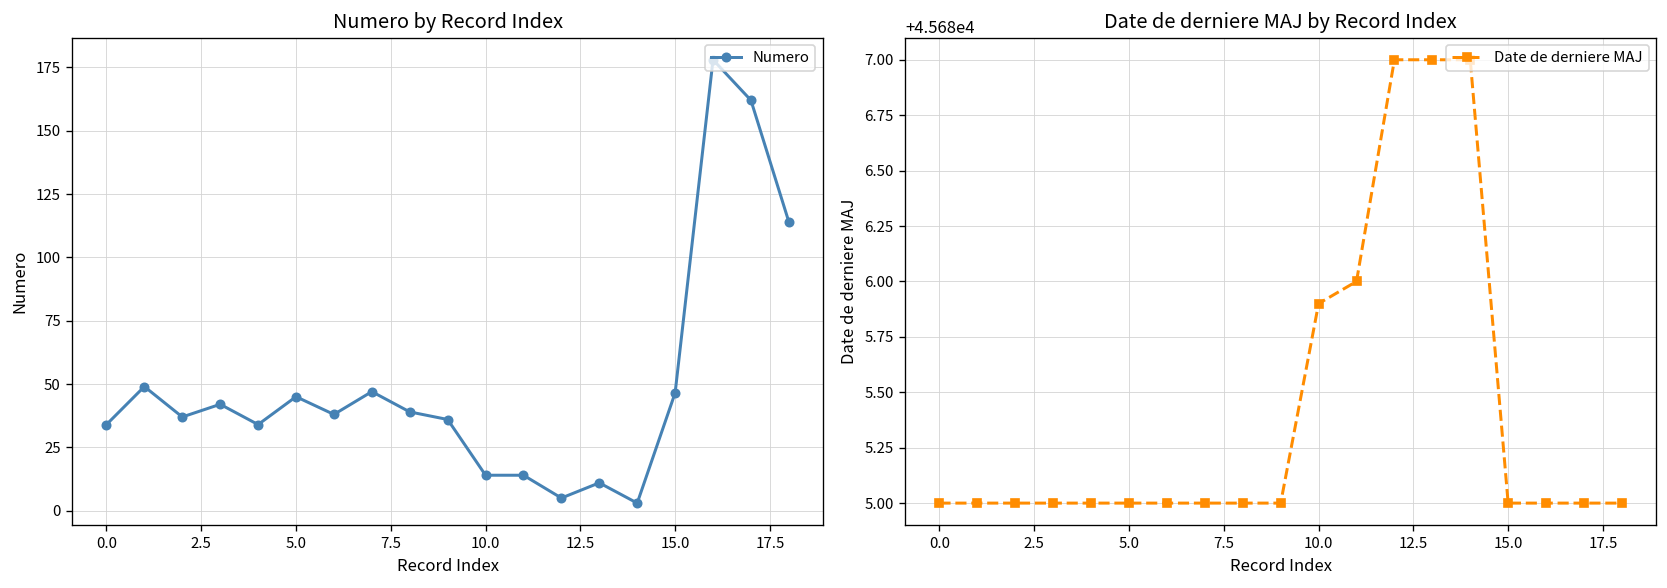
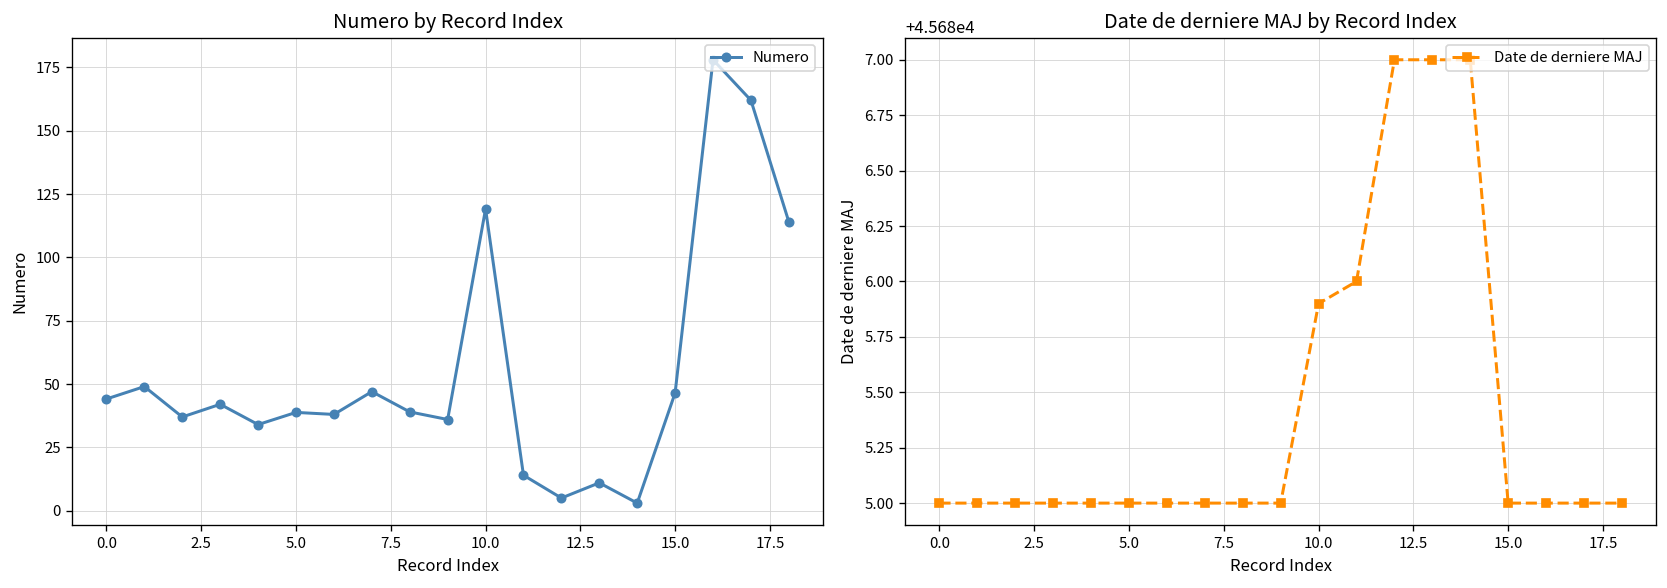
Numero by Record Index, 0.0: 34 -> 44
Numero by Record Index, 5.0: 45 -> 39
Numero by Record Index, 10.0: 14 -> 119
